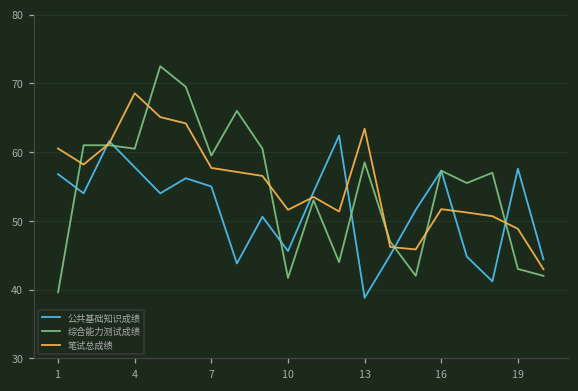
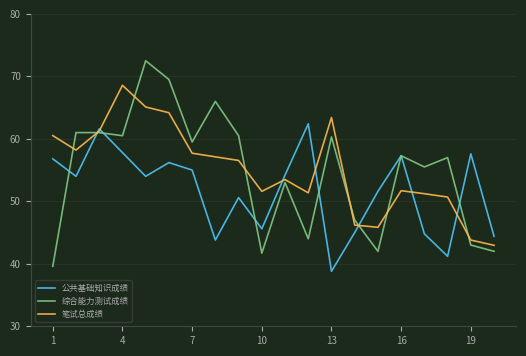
综合能力测试成绩, 13: 59 -> 60
笔试总成绩, 19: 49 -> 44
